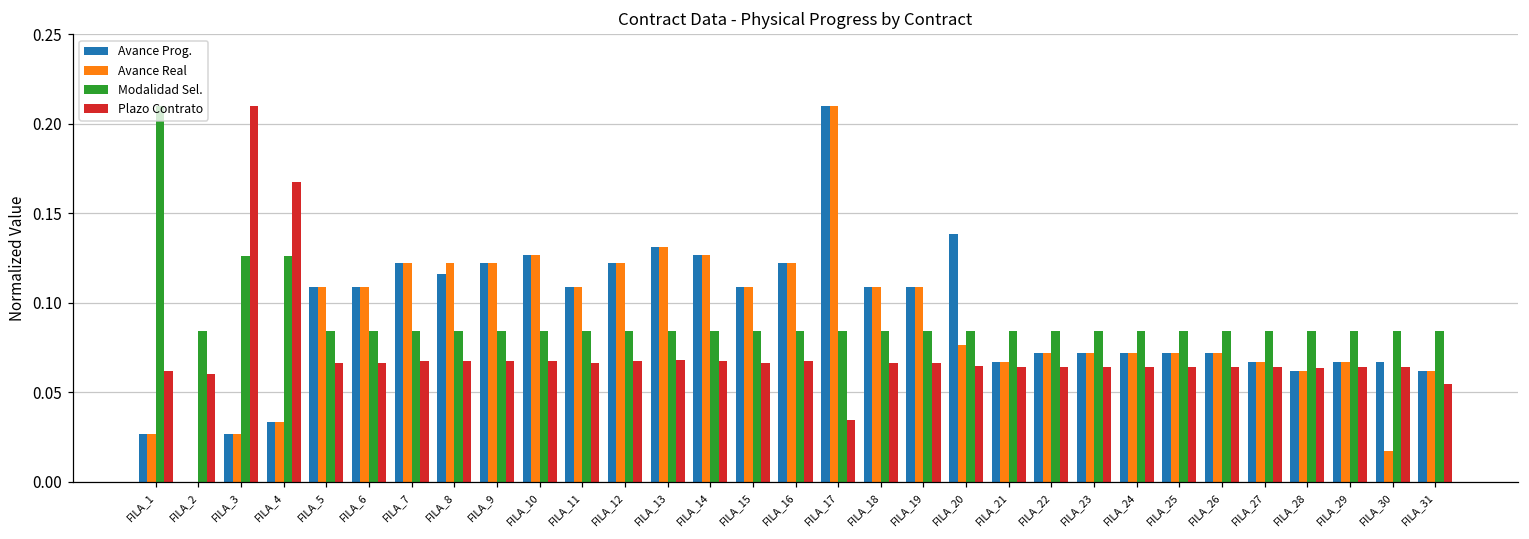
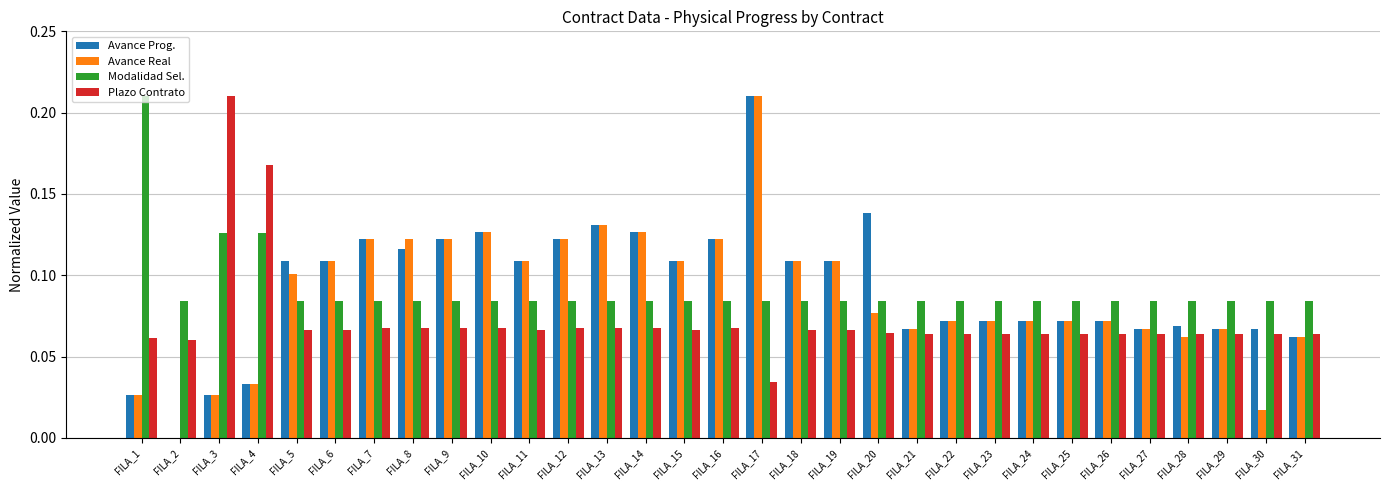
Avance Real, FILA_5: 0.109 -> 0.101
Avance Prog., FILA_28: 0.062 -> 0.069
Plazo Contrato, FILA_31: 0.055 -> 0.064
